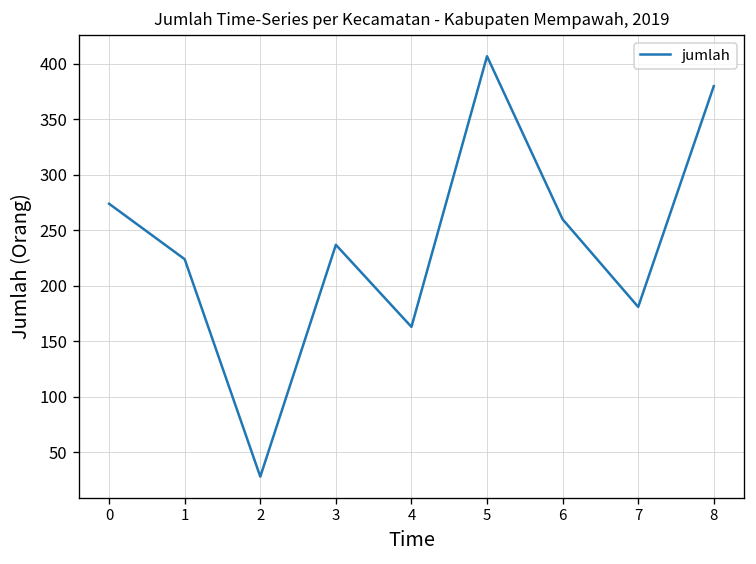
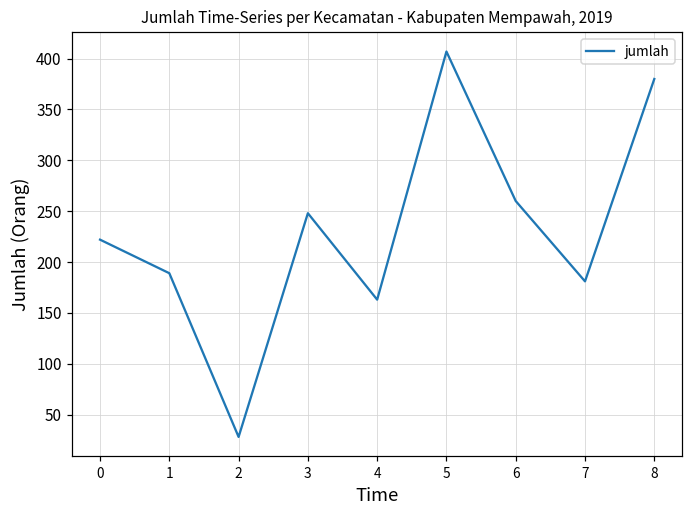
0: 270 -> 220
1: 220 -> 190
3: 240 -> 250
